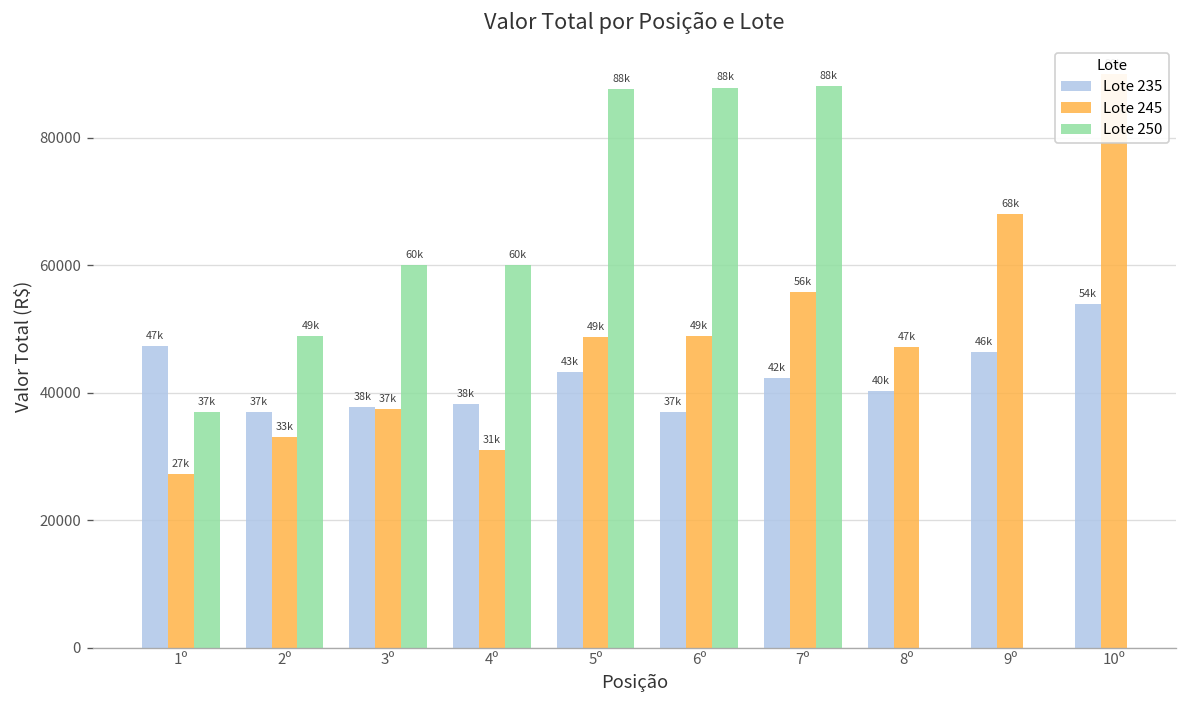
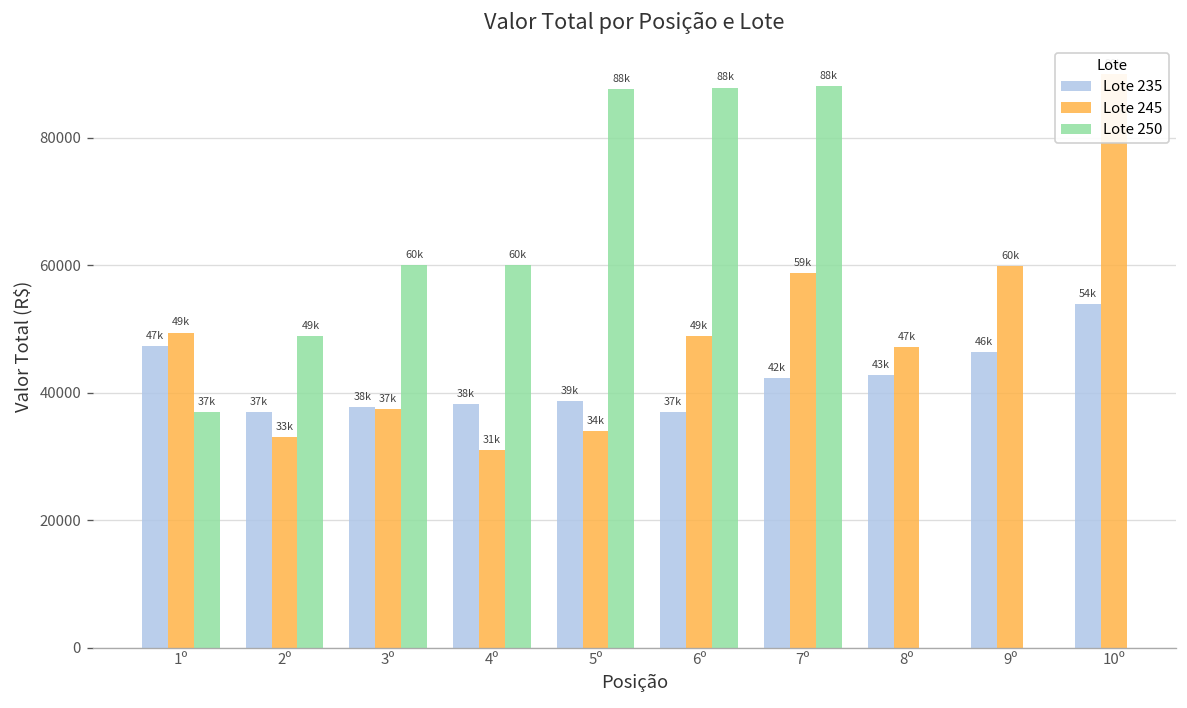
Lote 245, 1º: 27k -> 49k
Lote 235, 5º: 43k -> 39k
Lote 245, 5º: 49k -> 34k
Lote 245, 7º: 56k -> 59k
Lote 235, 8º: 40k -> 43k
Lote 245, 9º: 68k -> 60k
